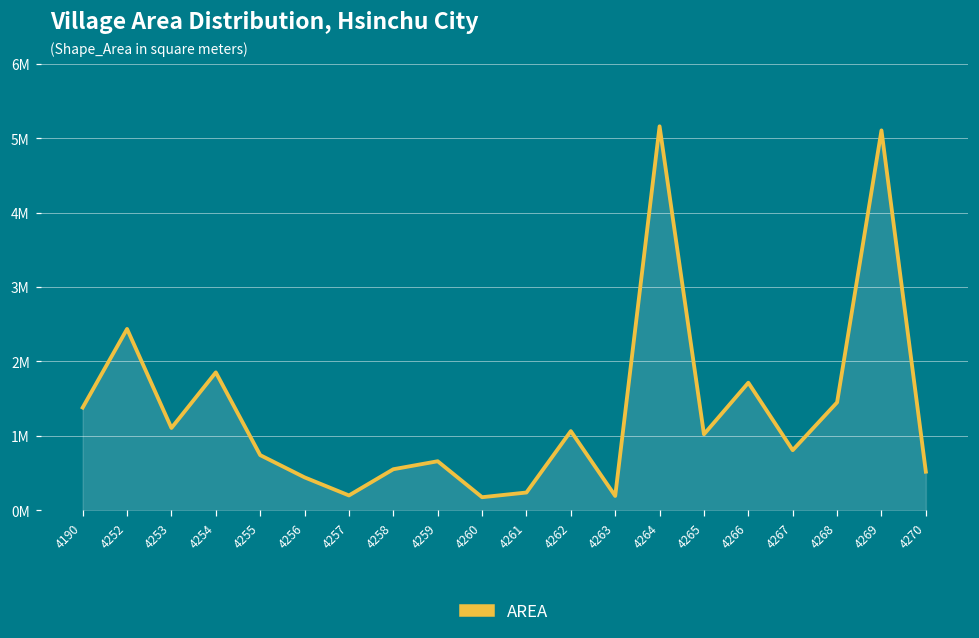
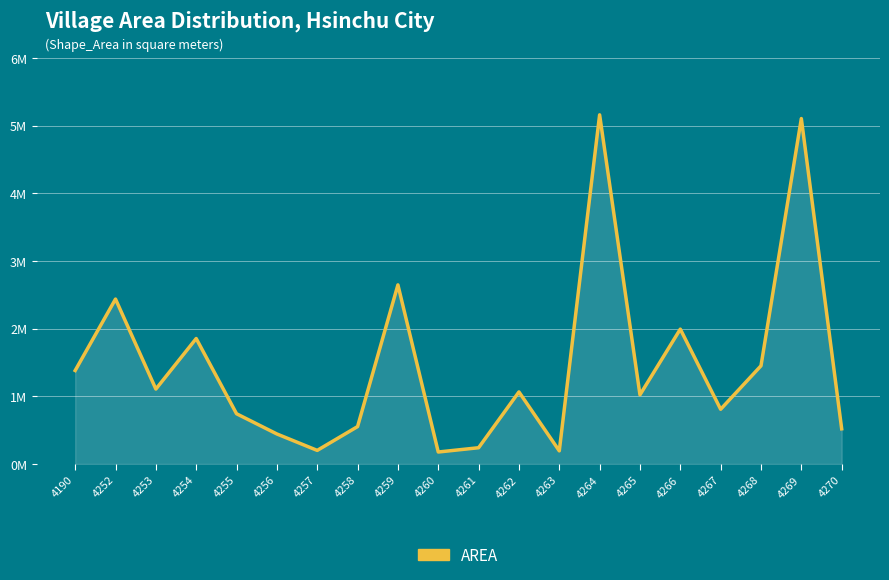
4259: 700000 -> 2600000
4266: 1700000 -> 2000000
